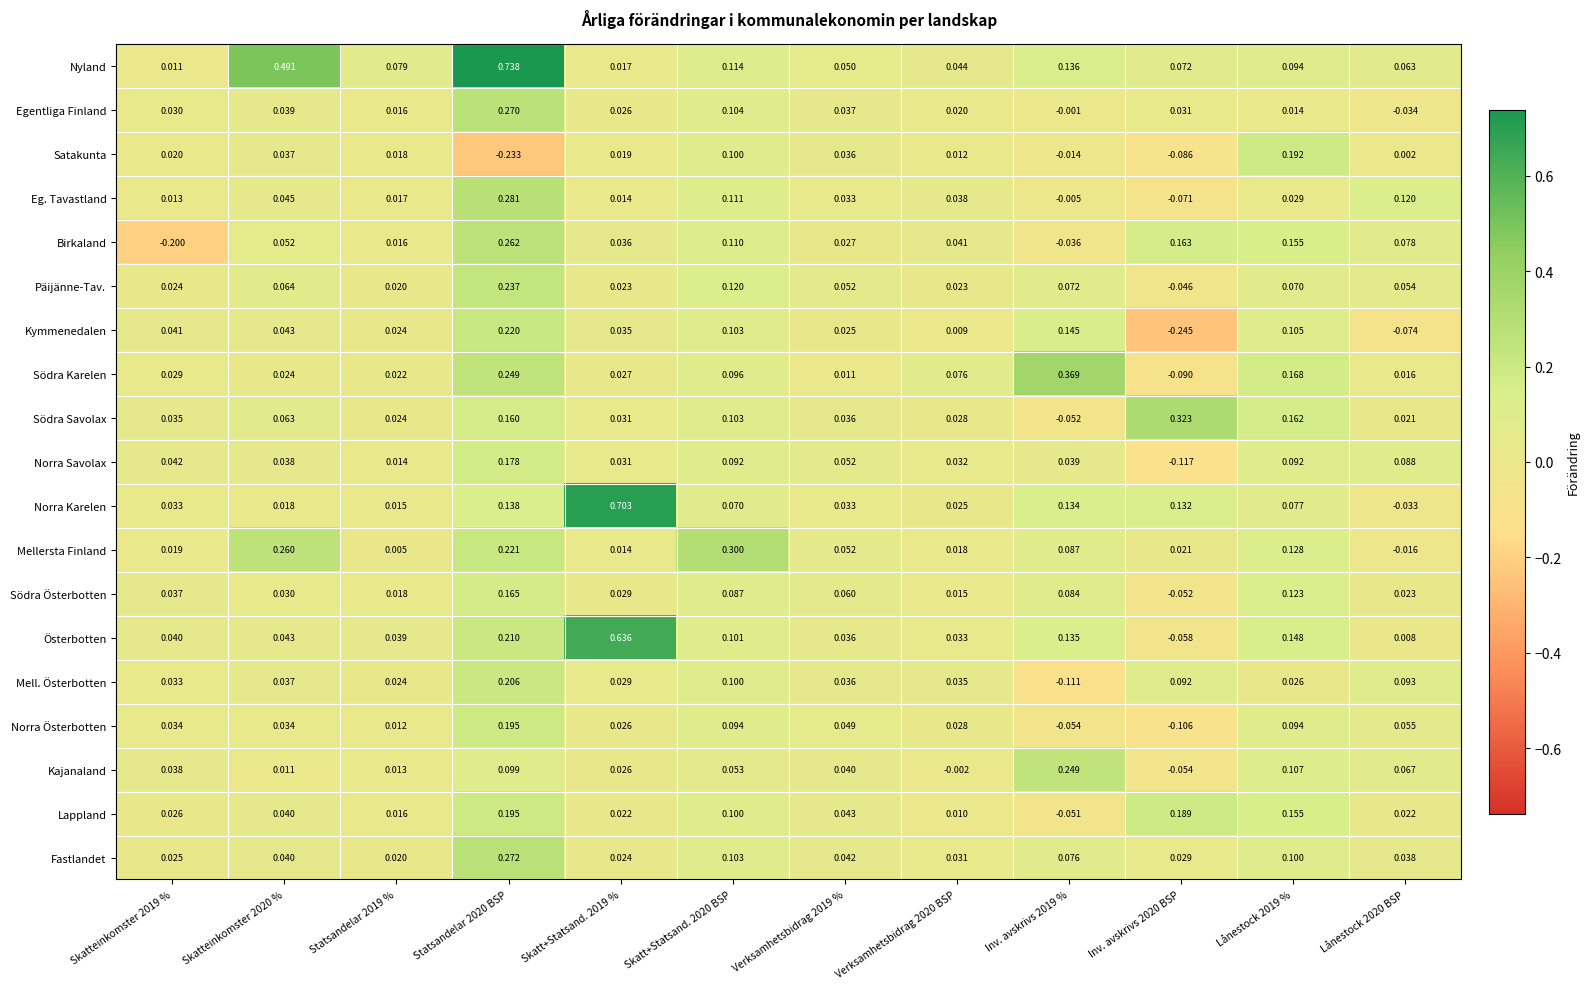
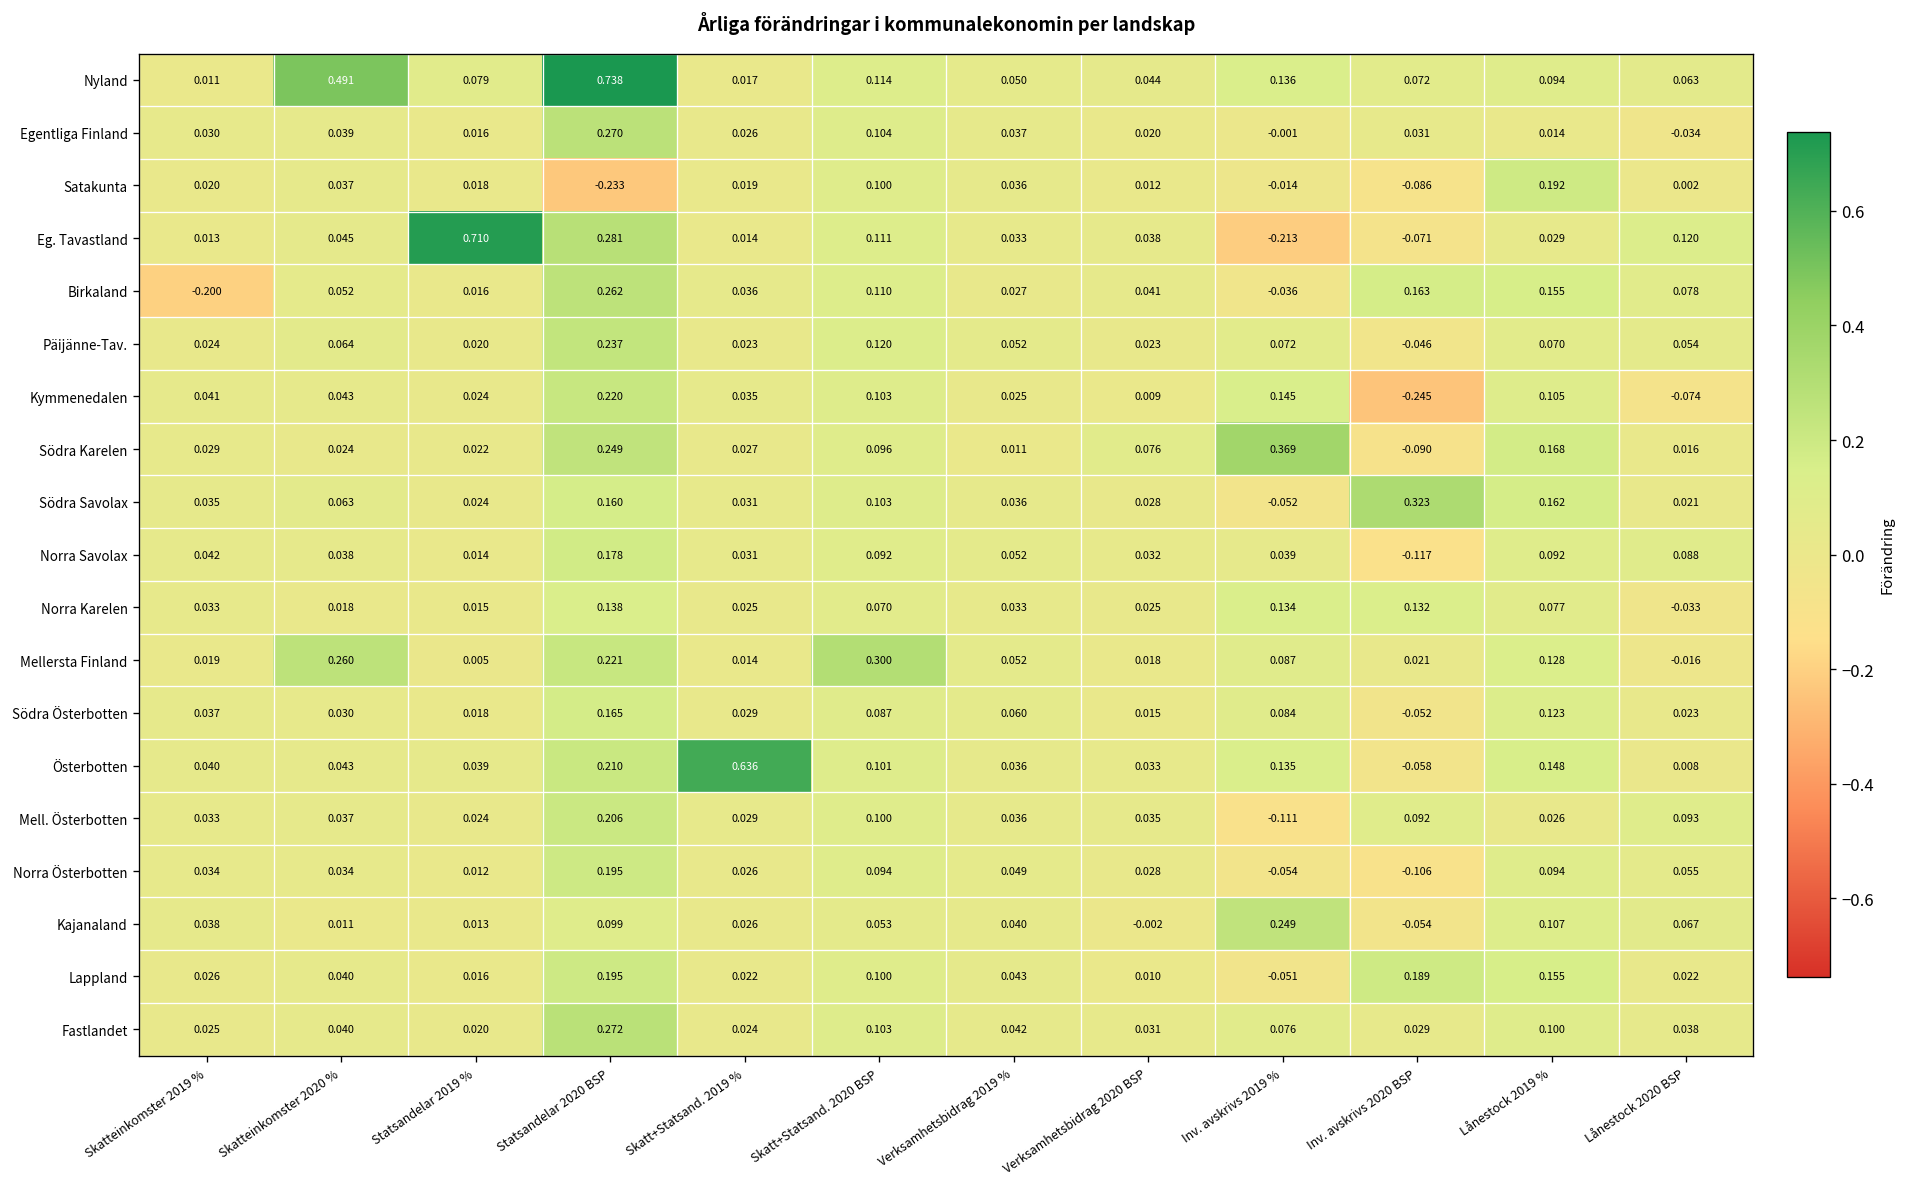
Eg. Tavastland, Statsandelar 2019 %: 0.017 -> 0.710
Eg. Tavastland, Inv. avskrivs 2019 %: -0.005 -> -0.213
Norra Karelen, Skatt+Statsand. 2019 %: 0.703 -> 0.025
